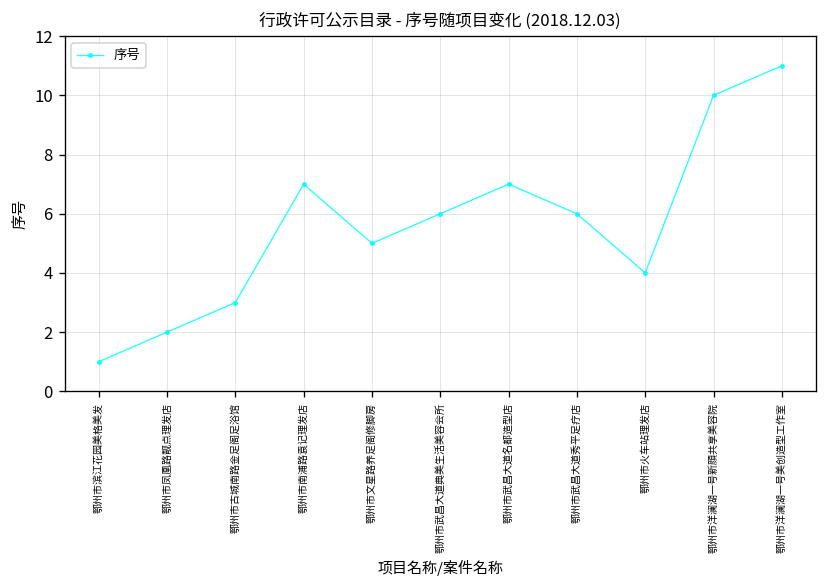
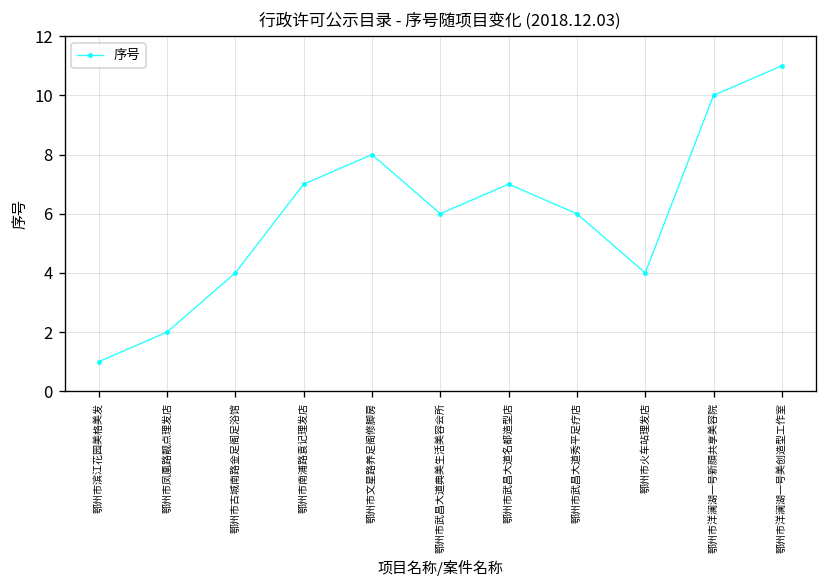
鄂州市古城南路金足阁足浴馆: 3 -> 4
鄂州市文星路养足阁修脚房: 5 -> 8
